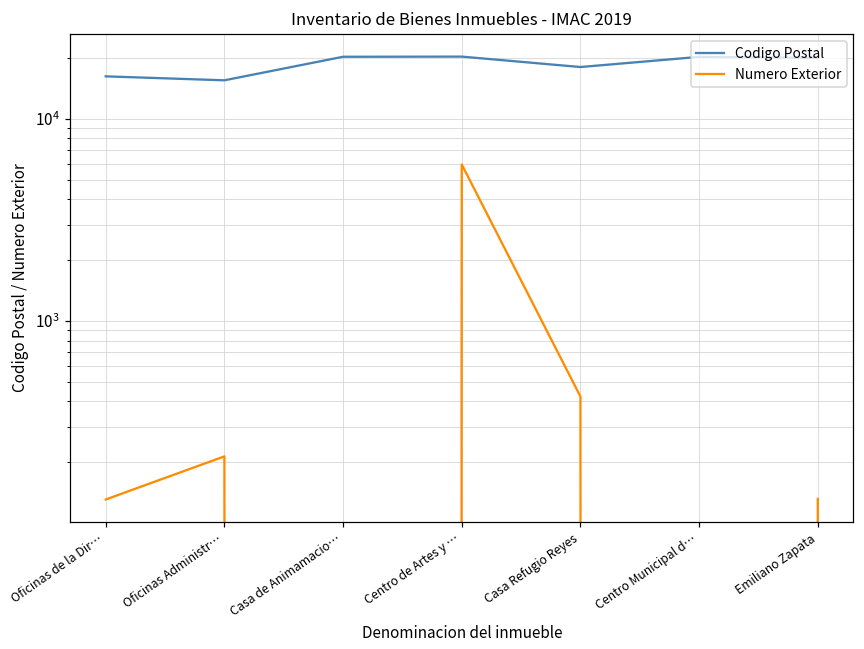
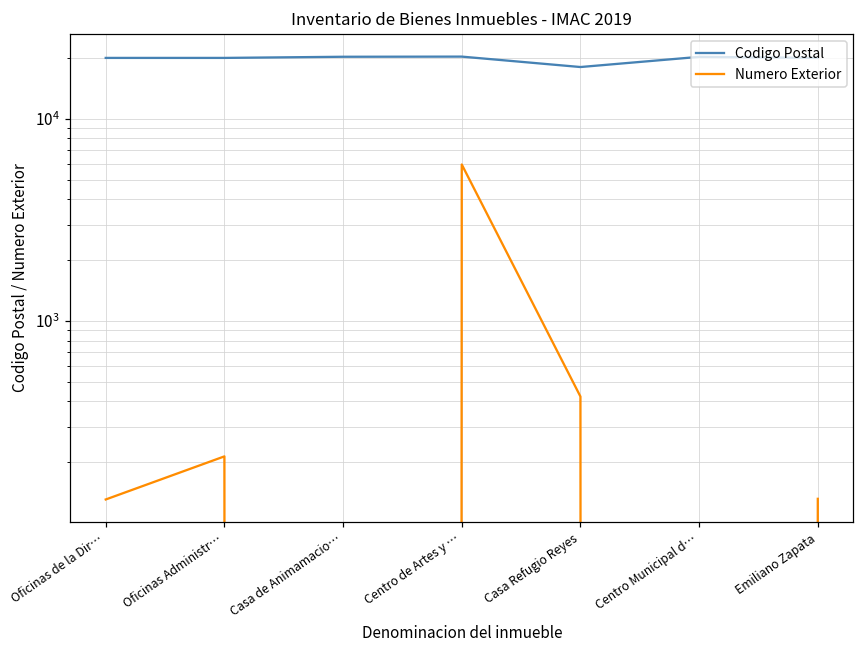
Codigo Postal, Oficinas de la Dir…: 16000 -> 20000
Codigo Postal, Oficinas Administr…: 15000 -> 20000
